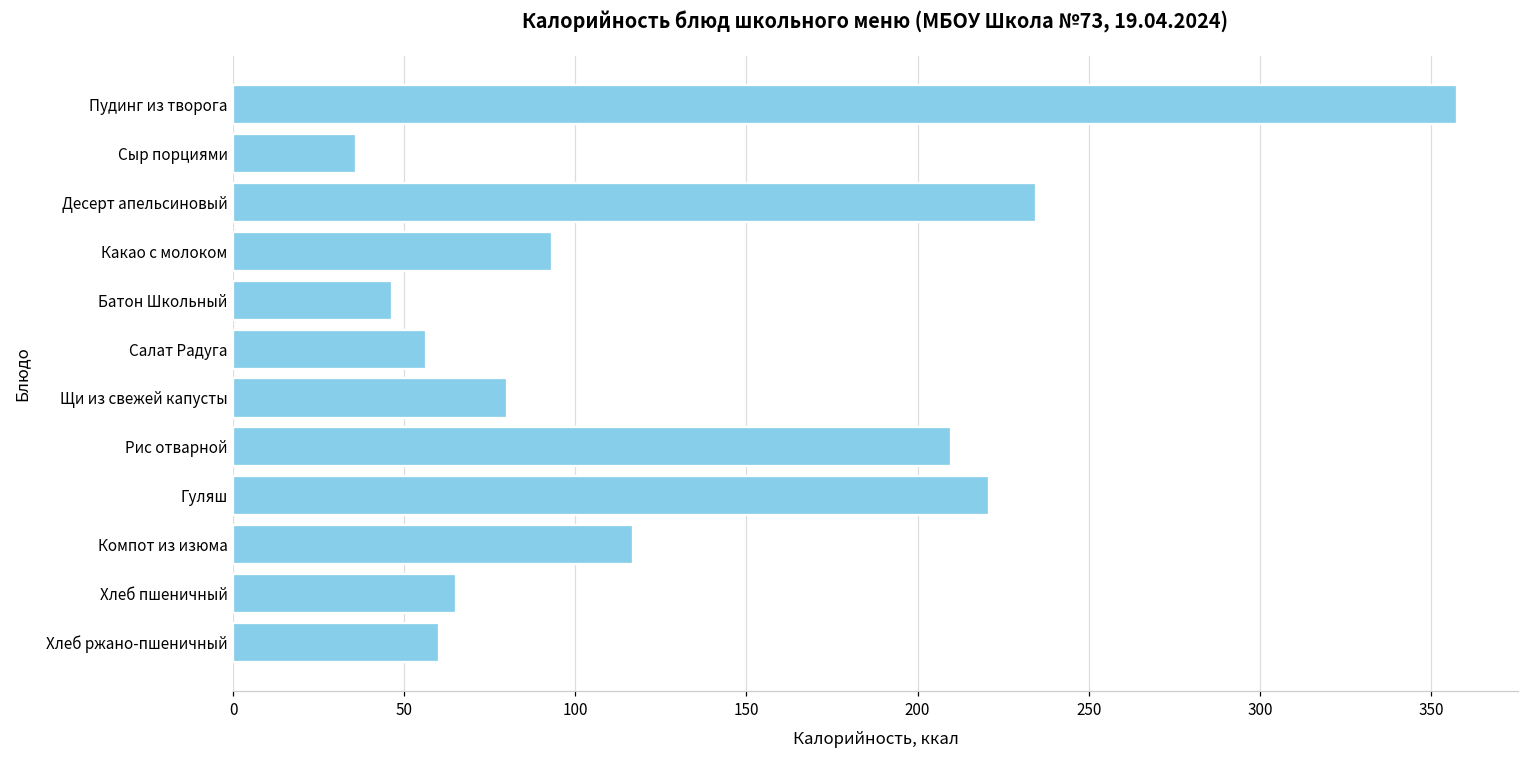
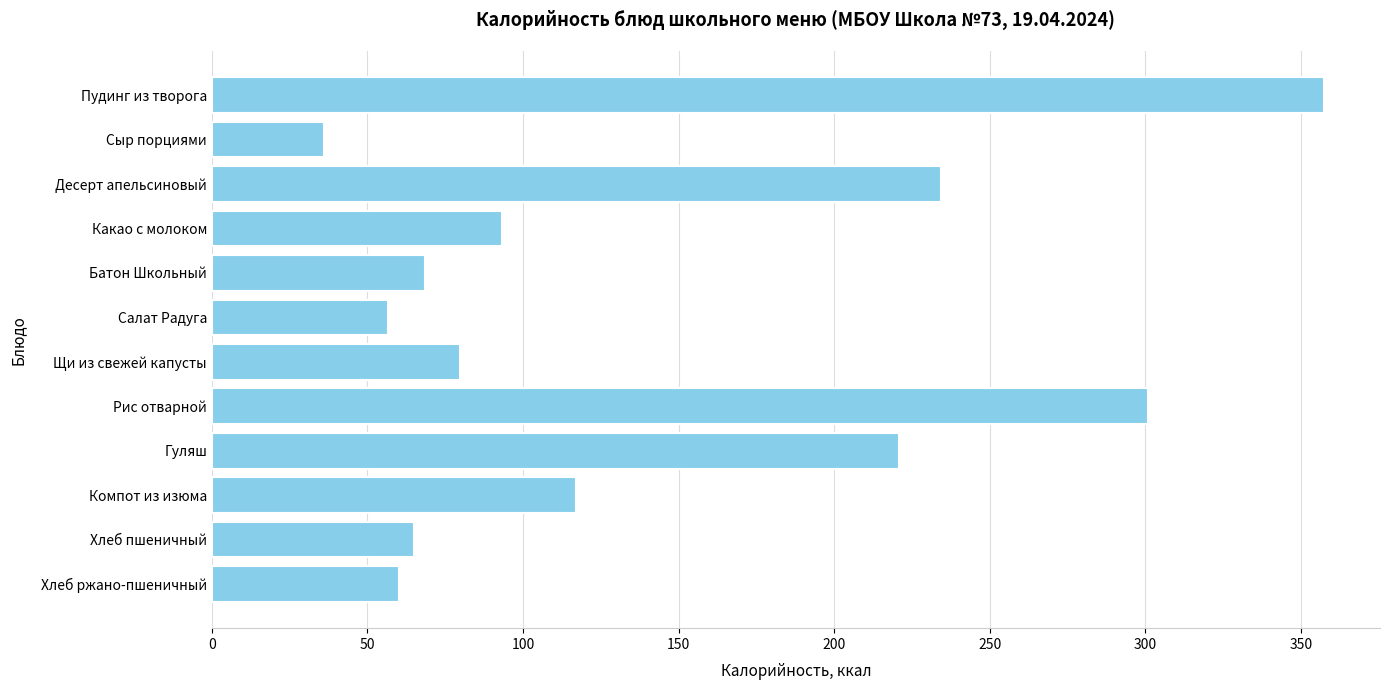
Батон Школьный: 46 -> 68
Рис отварной: 210 -> 301
